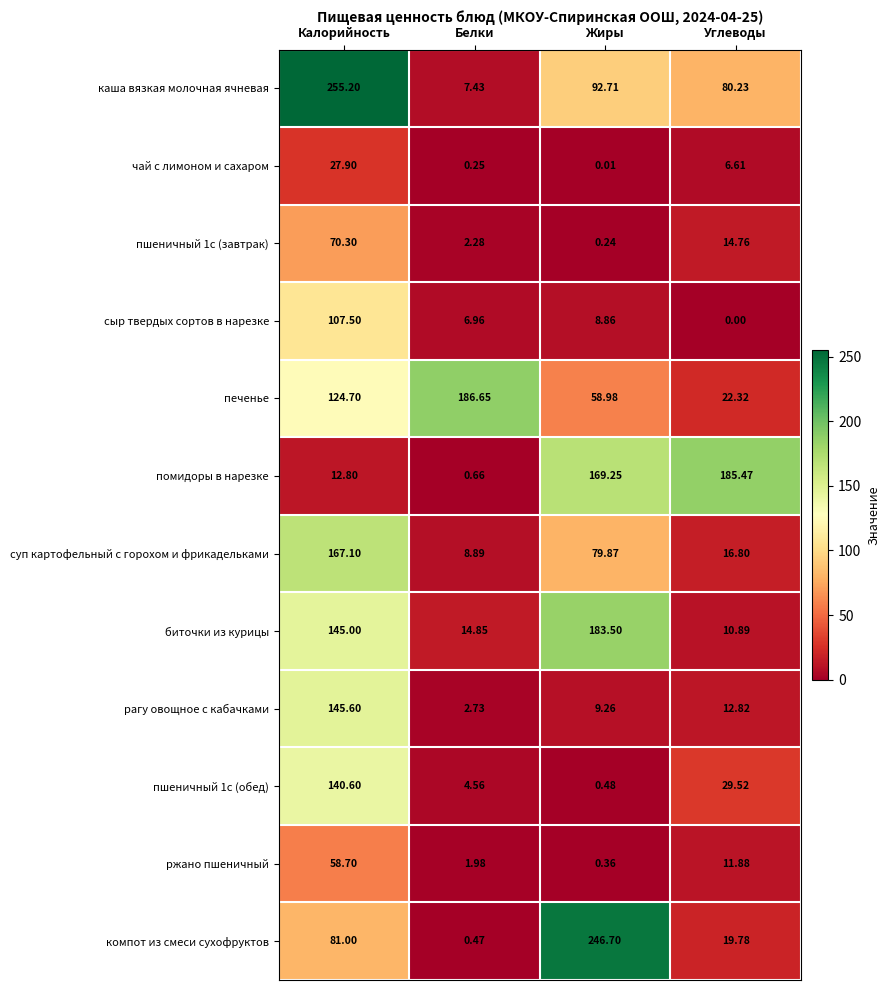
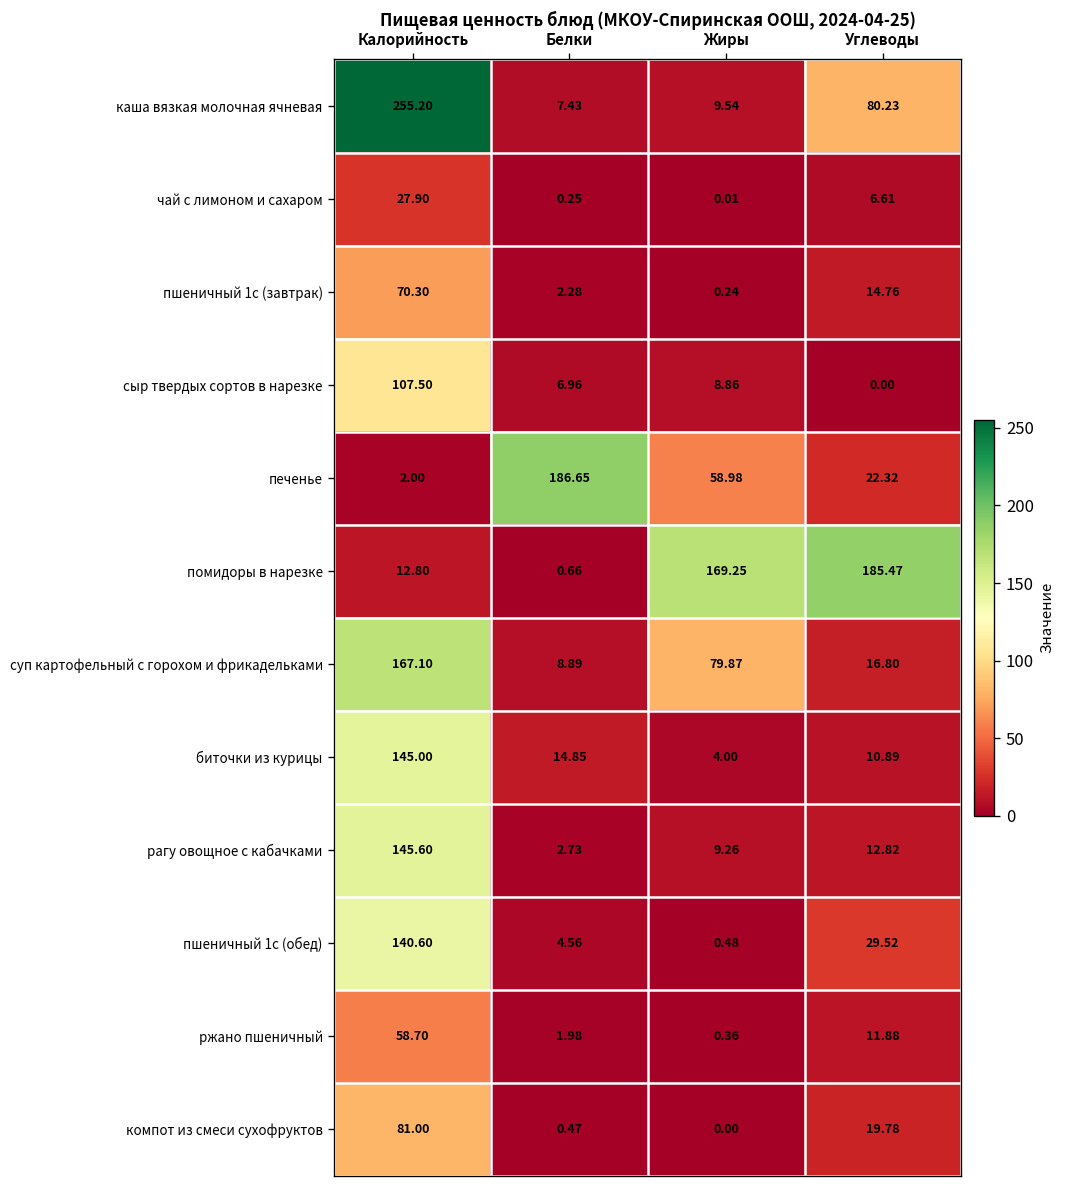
каша вязкая молочная ячневая, Жиры: 92.71 -> 9.54
печенье, Калорийность: 124.70 -> 2.00
биточки из курицы, Жиры: 183.50 -> 4.00
компот из смеси сухофруктов, Жиры: 246.70 -> 0.00
